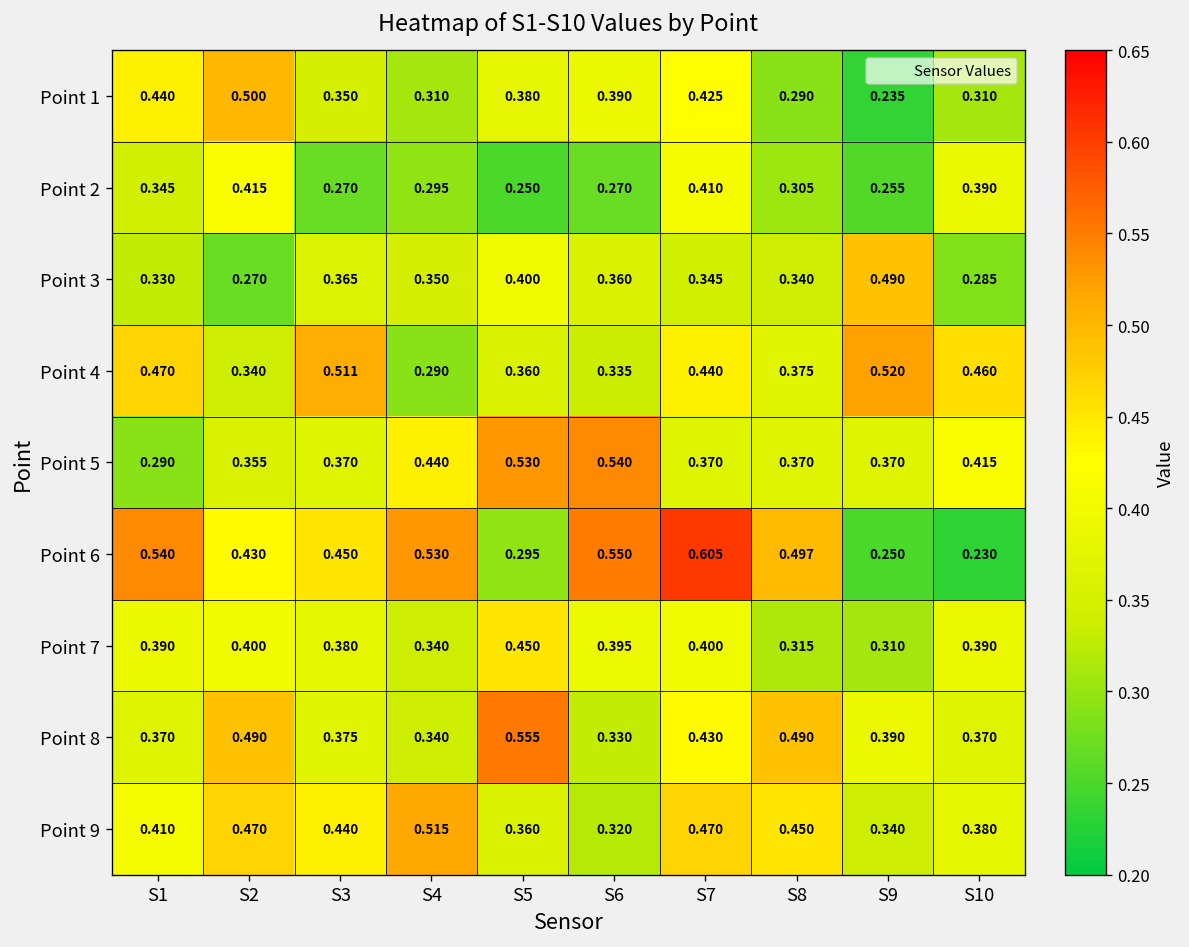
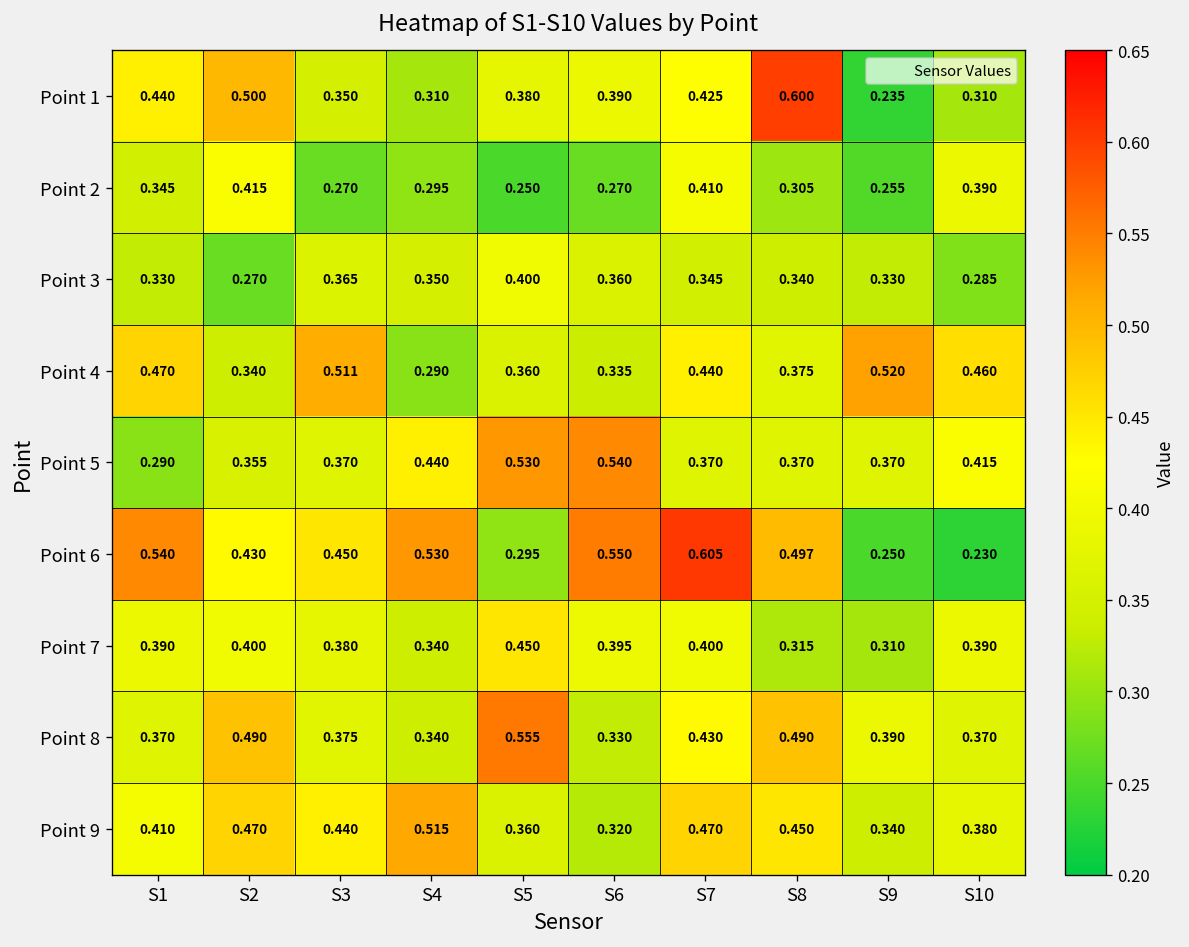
Point 1, S8: 0.290 -> 0.600
Point 3, S9: 0.490 -> 0.330
